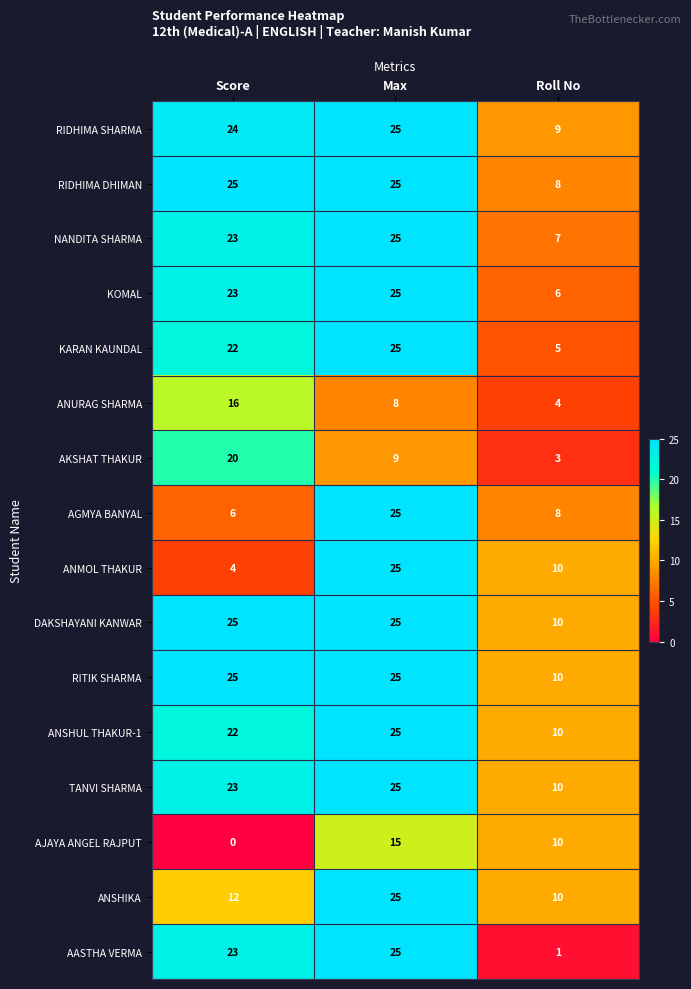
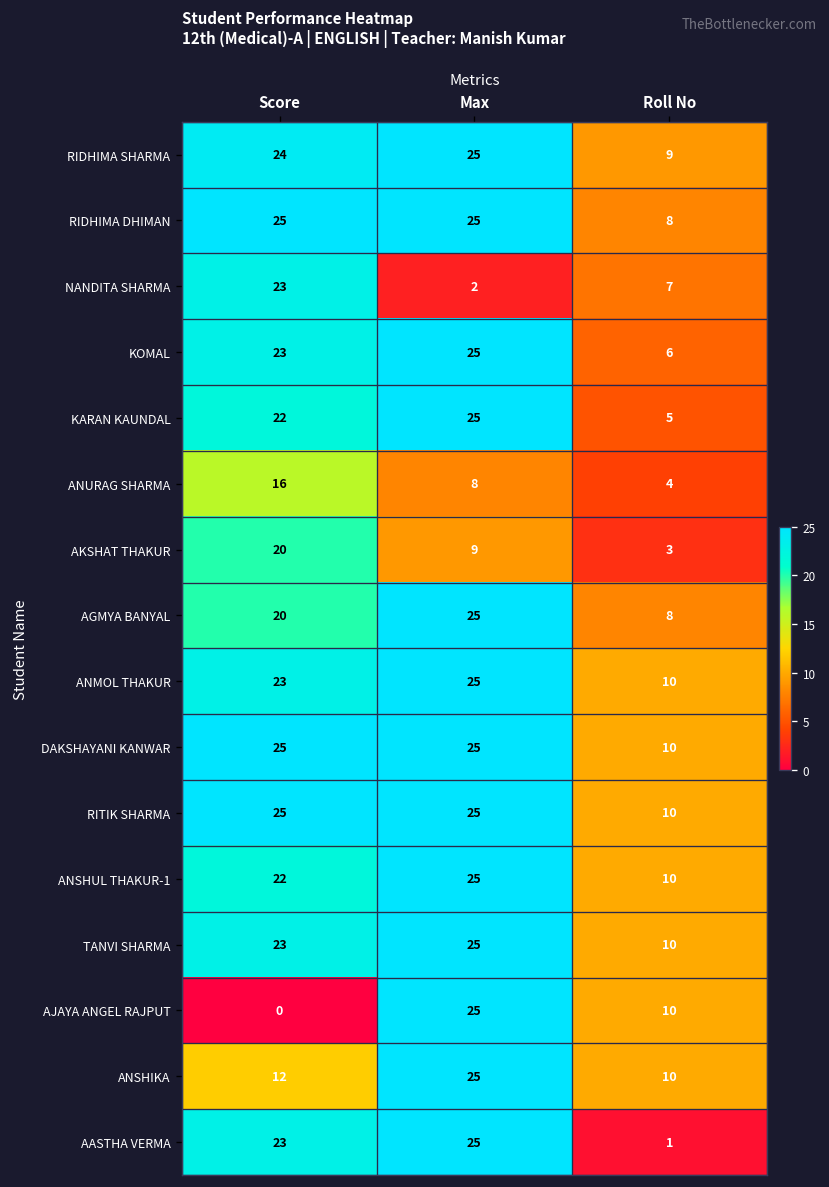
NANDITA SHARMA, Max: 25 -> 2
AGMYA BANYAL, Score: 6 -> 20
ANMOL THAKUR, Score: 4 -> 23
AJAYA ANGEL RAJPUT, Max: 15 -> 25
